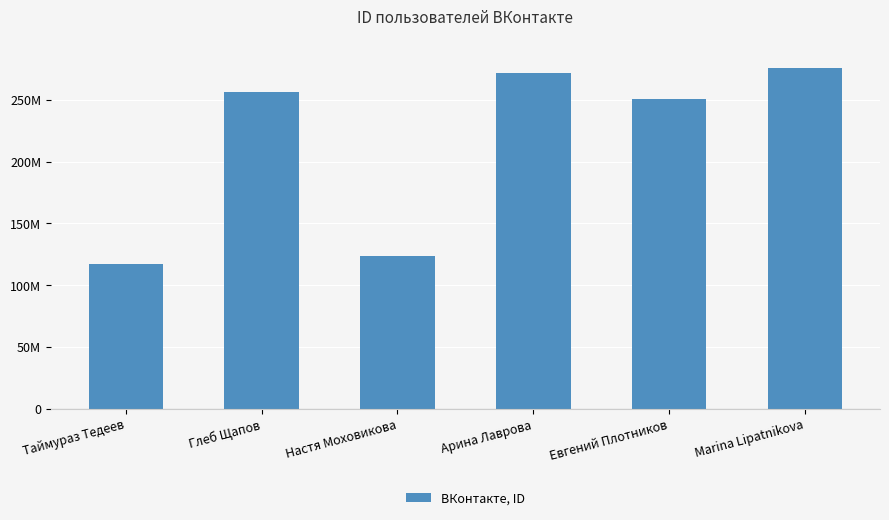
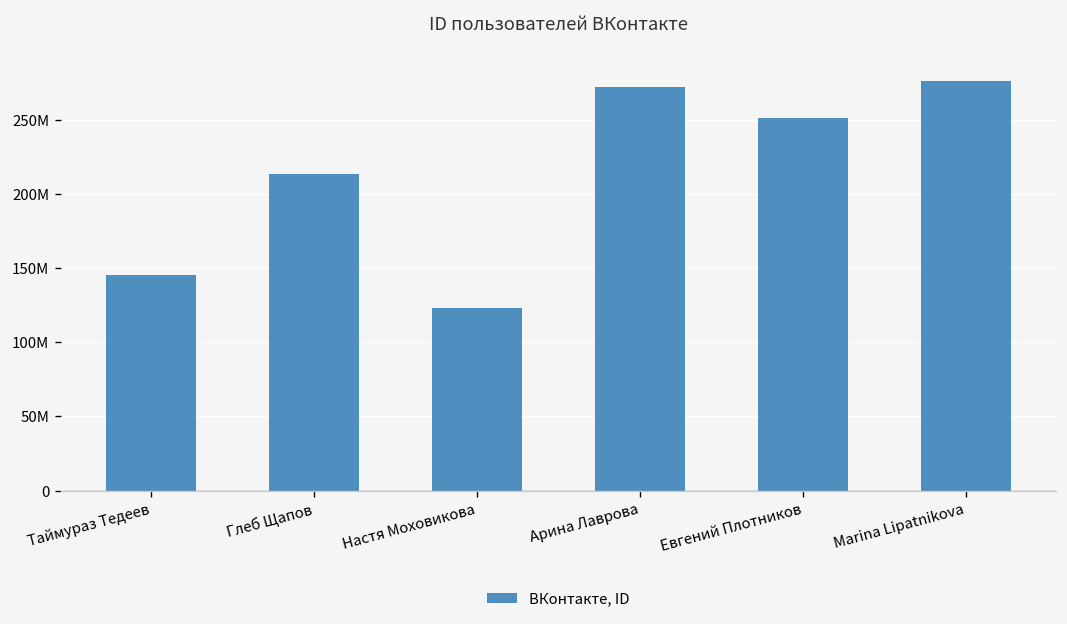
Таймураз Тедеев: 118000000 -> 145000000
Глеб Щапов: 256000000 -> 213000000
